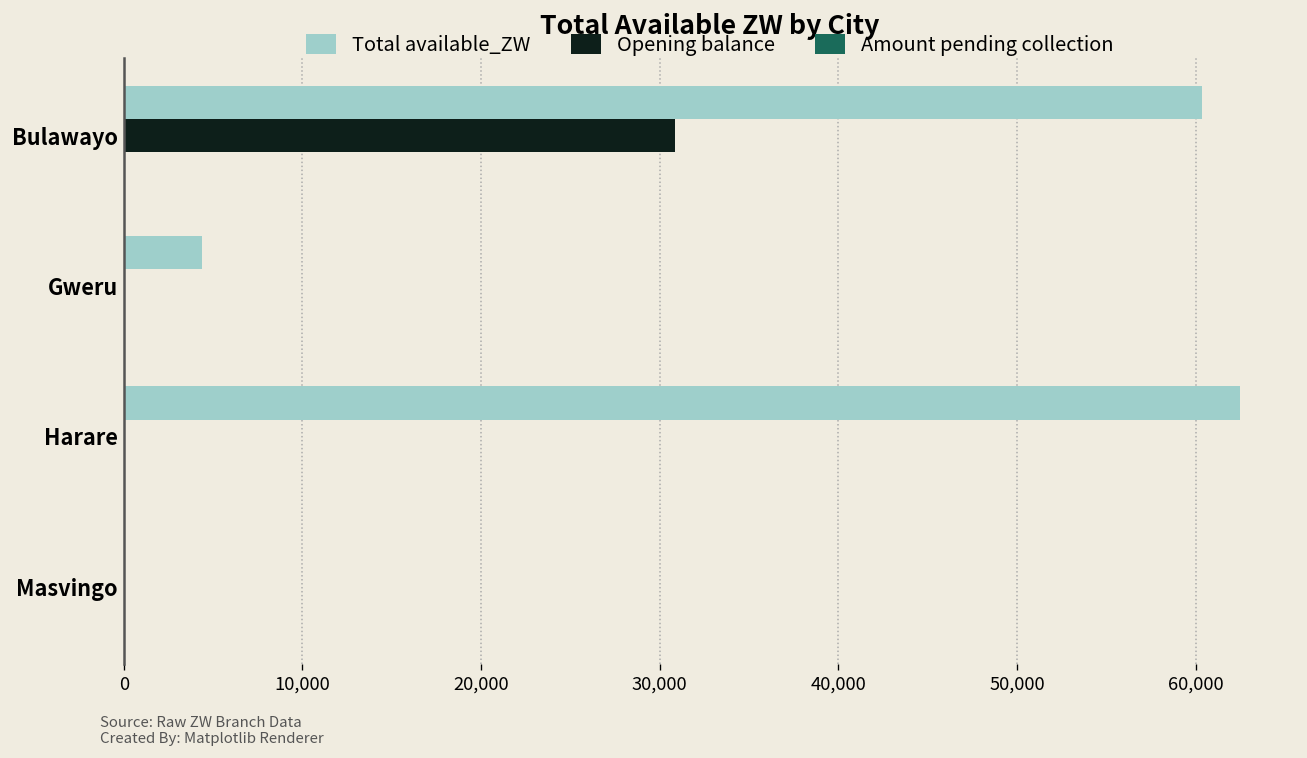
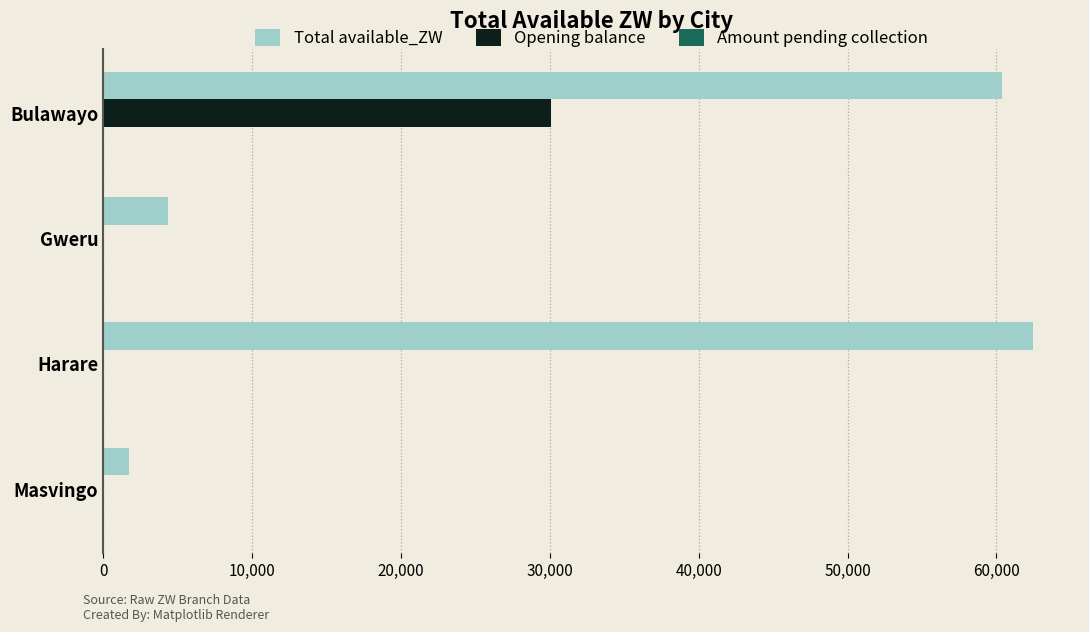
Opening balance, Bulawayo: 30,900 -> 30,100
Total available_ZW, Masvingo: 0 -> 1,700
